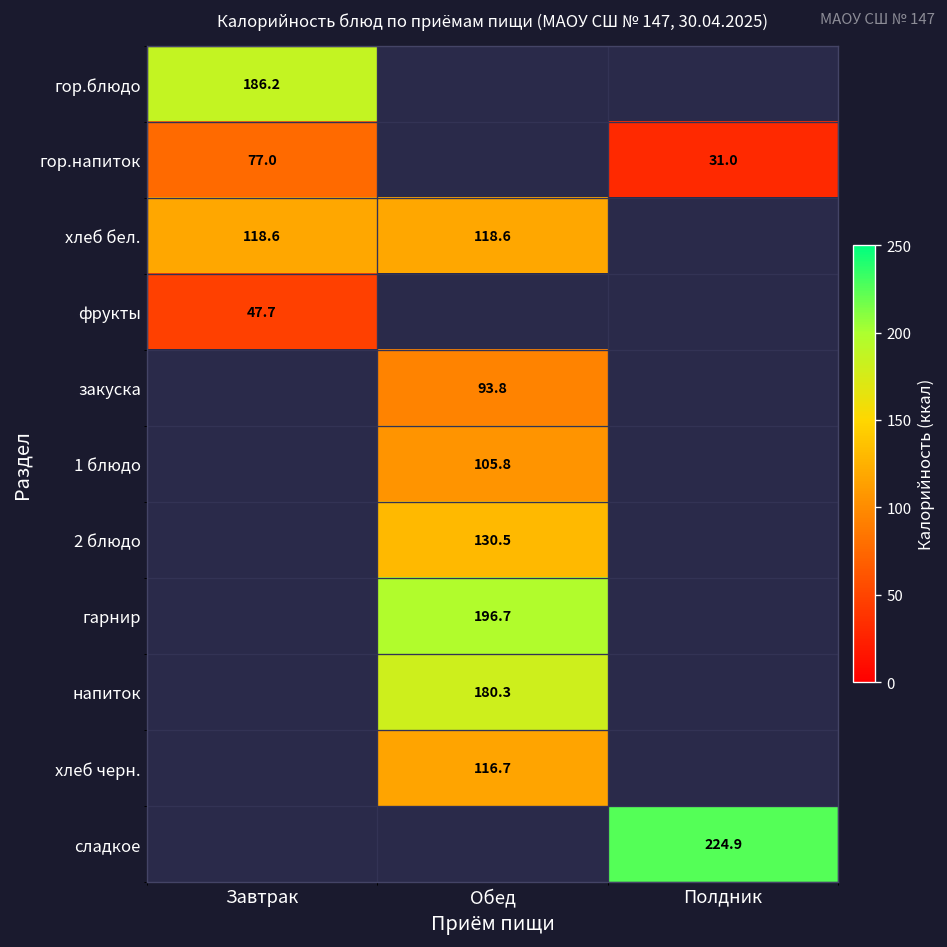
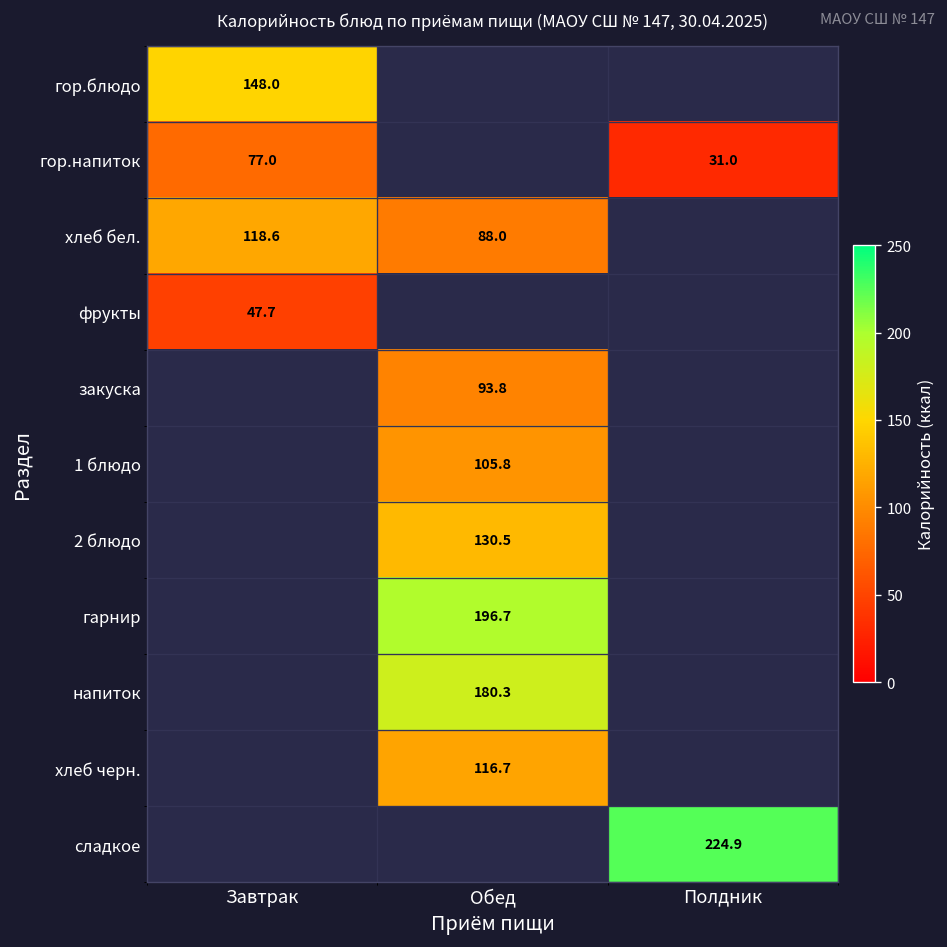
гор.блюдо, Завтрак: 186.2 -> 148.0
хлеб бел., Обед: 118.6 -> 88.0
